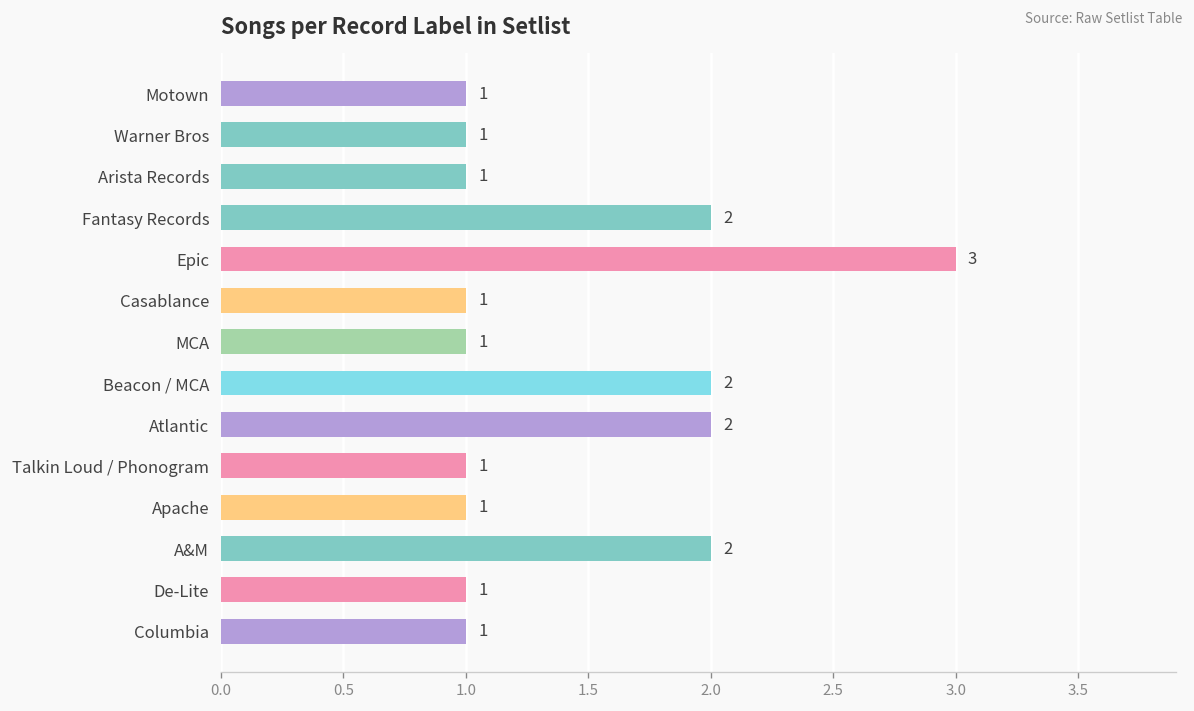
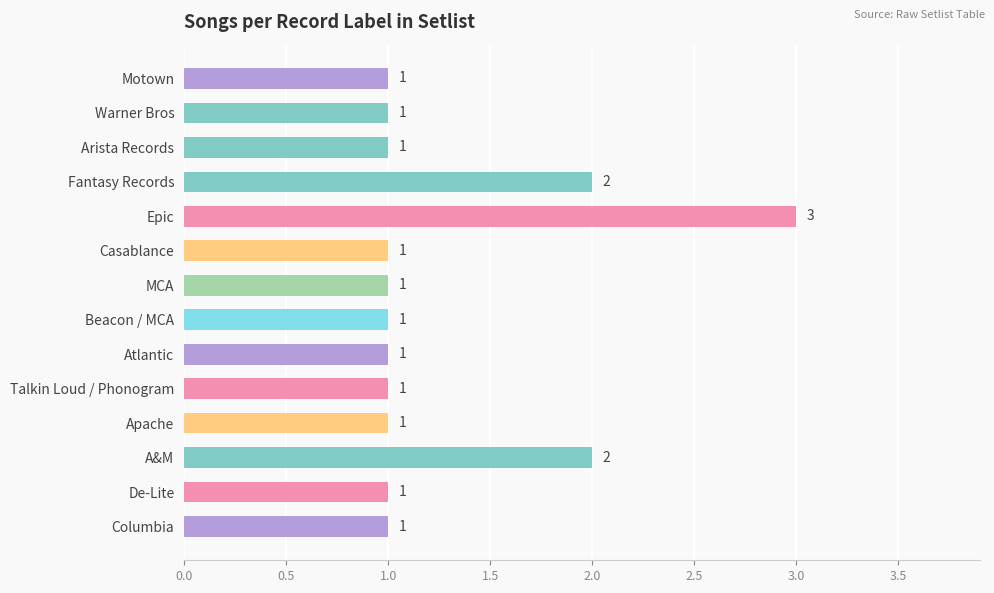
Beacon / MCA: 2 -> 1
Atlantic: 2 -> 1
